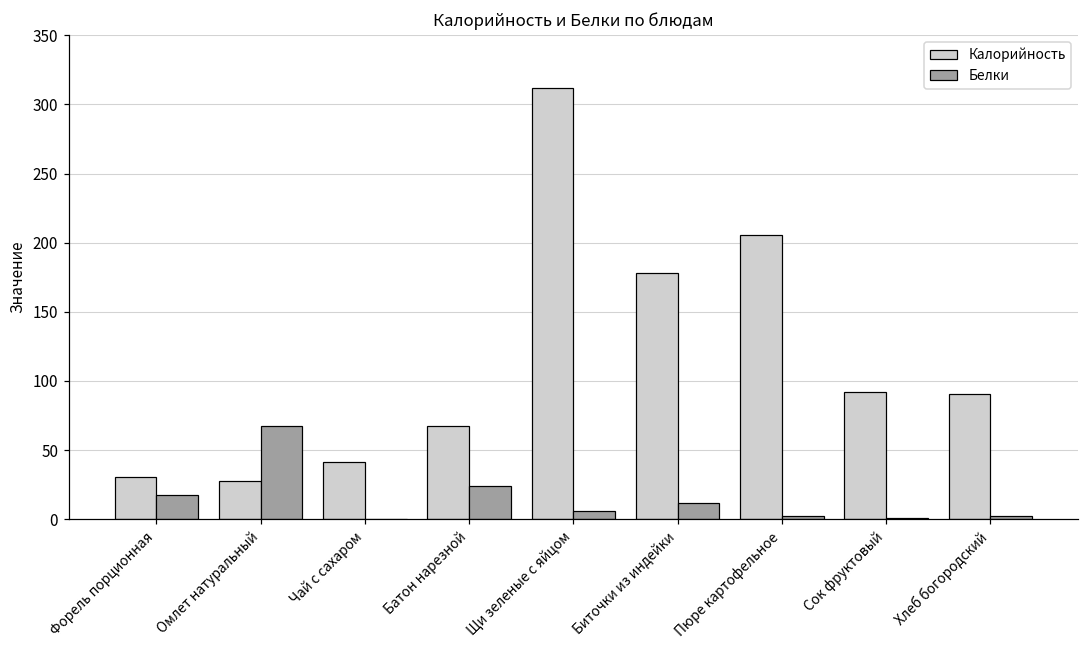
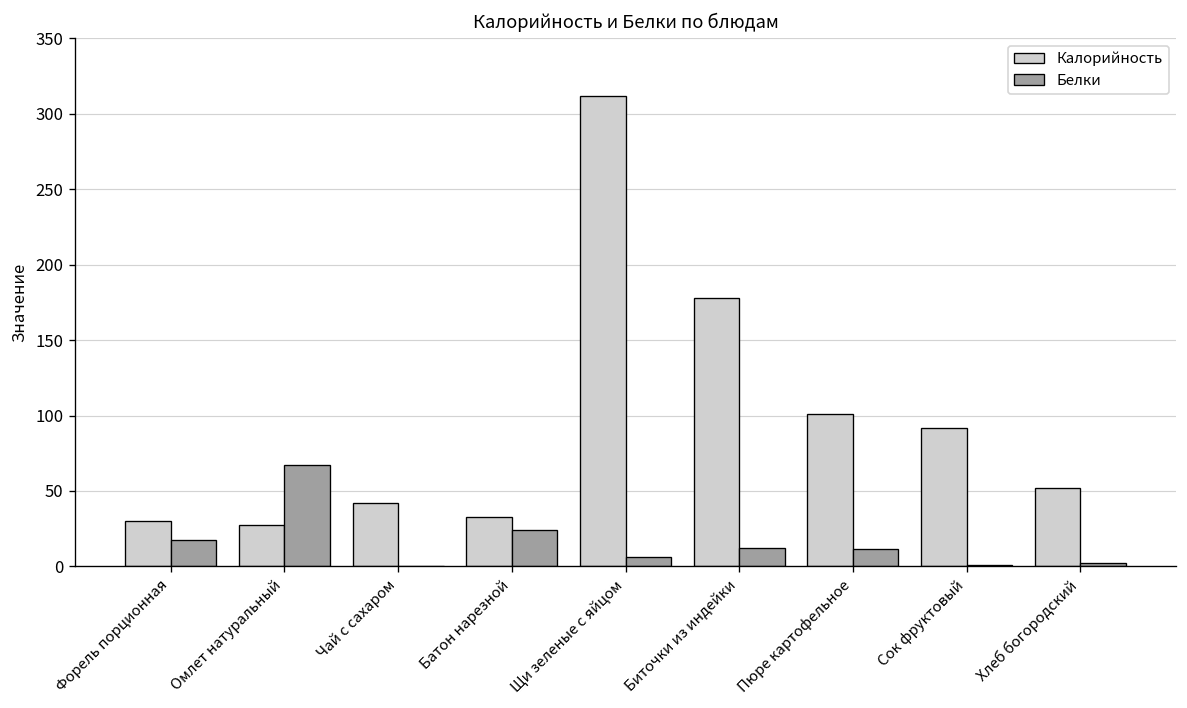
Калорийность, Батон нарезной: 68 -> 33
Калорийность, Пюре картофельное: 206 -> 101
Белки, Пюре картофельное: 2 -> 11
Калорийность, Хлеб богородский: 91 -> 52
